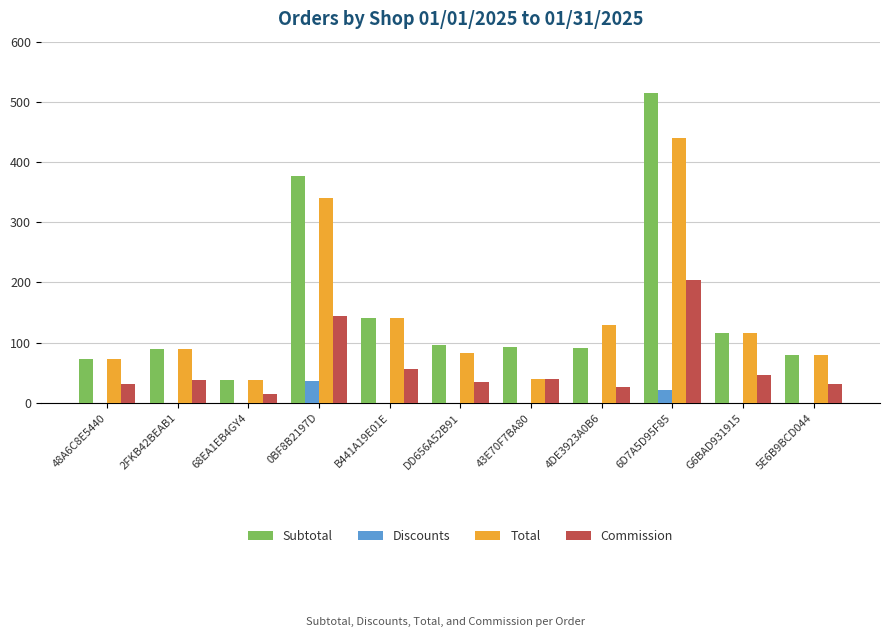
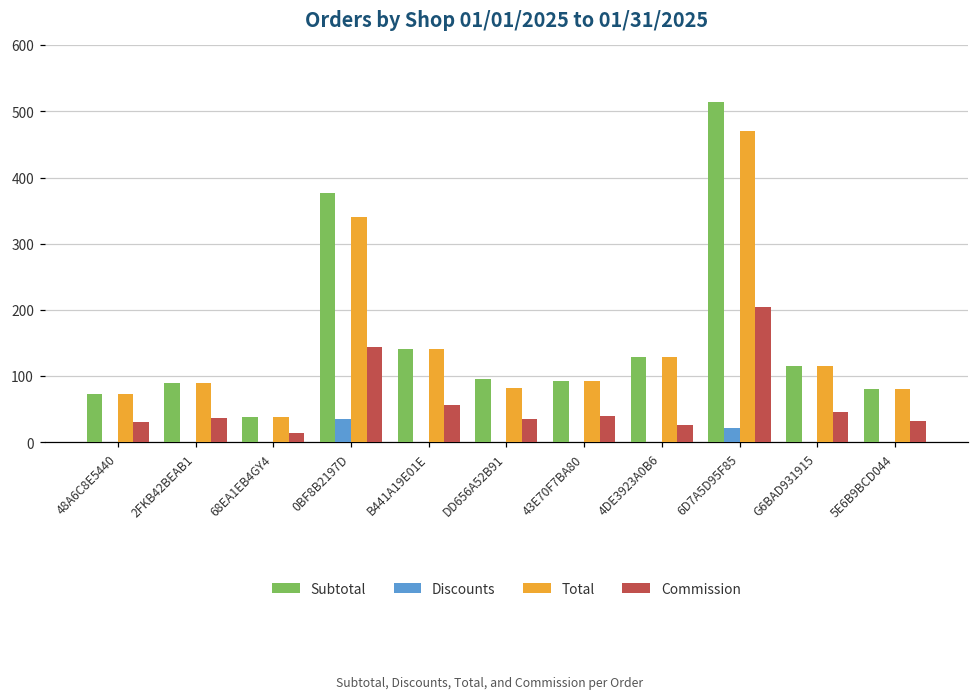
Total, 43E70F7BA80: 40 -> 90
Subtotal, 4DE3923A0B6: 90 -> 130
Total, 6D7A5D95F85: 440 -> 470
